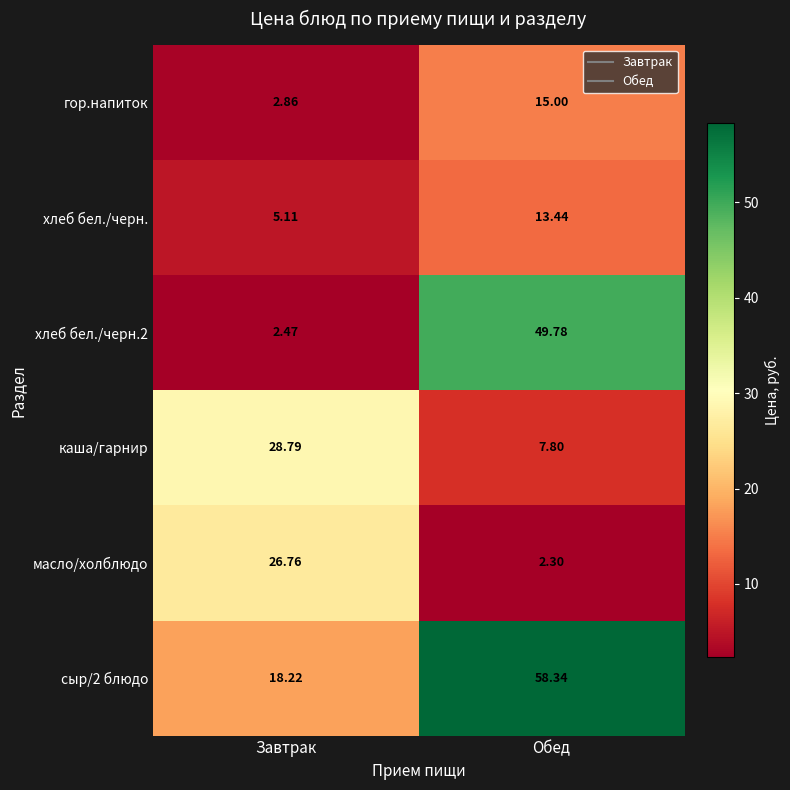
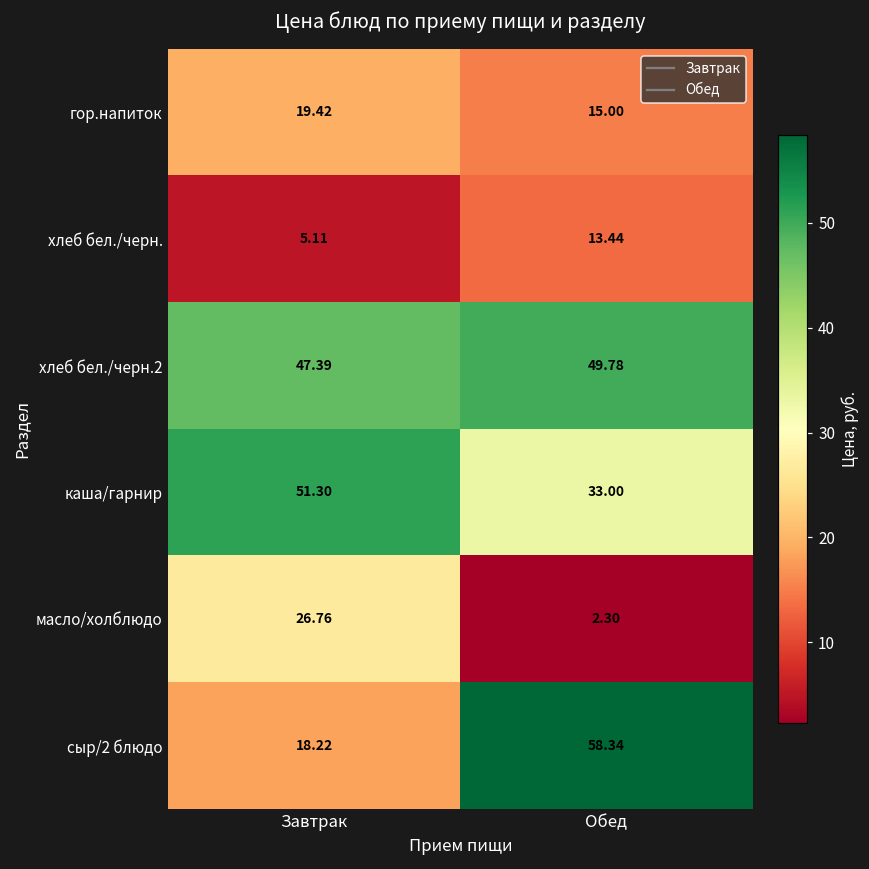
гор.напиток, Завтрак: 2.86 -> 19.42
хлеб бел./черн.2, Завтрак: 2.47 -> 47.39
каша/гарнир, Завтрак: 28.79 -> 51.30
каша/гарнир, Обед: 7.80 -> 33.00
